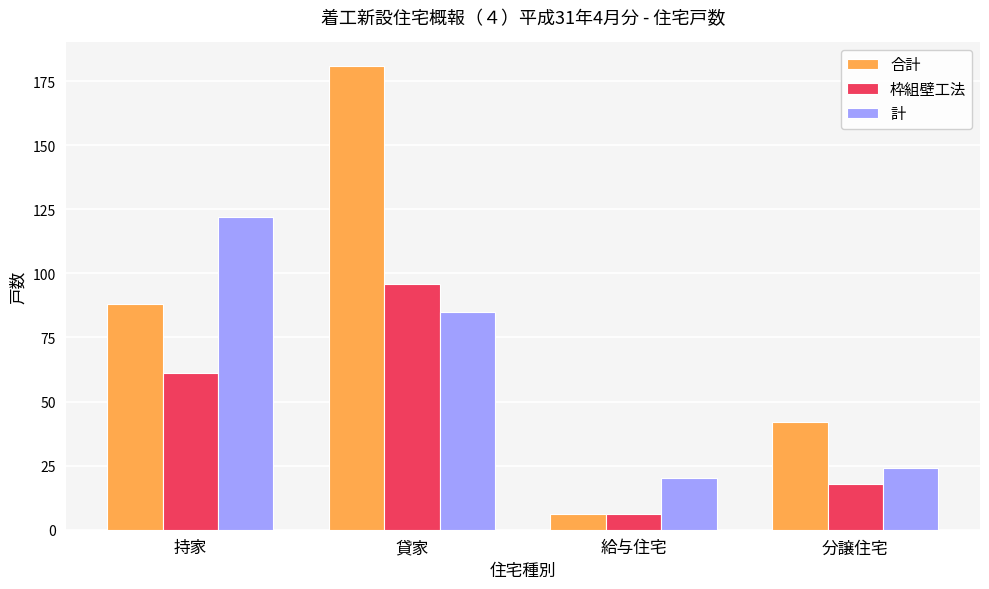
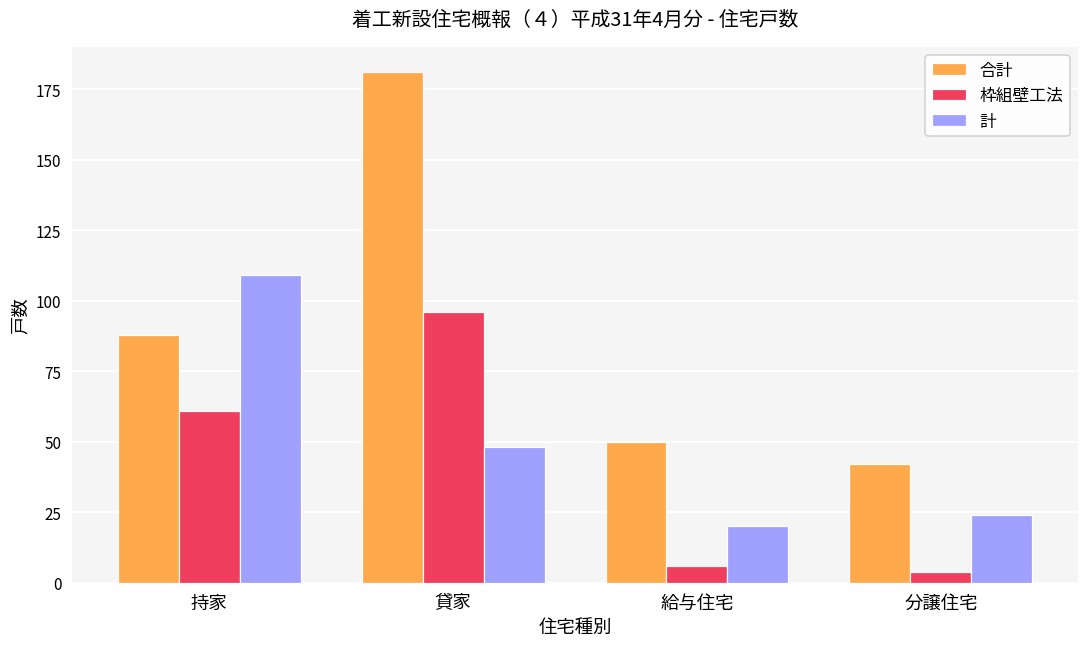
計, 持家: 122 -> 109
計, 貸家: 85 -> 48
合計, 給与住宅: 6 -> 50
枠組壁工法, 分譲住宅: 18 -> 4
